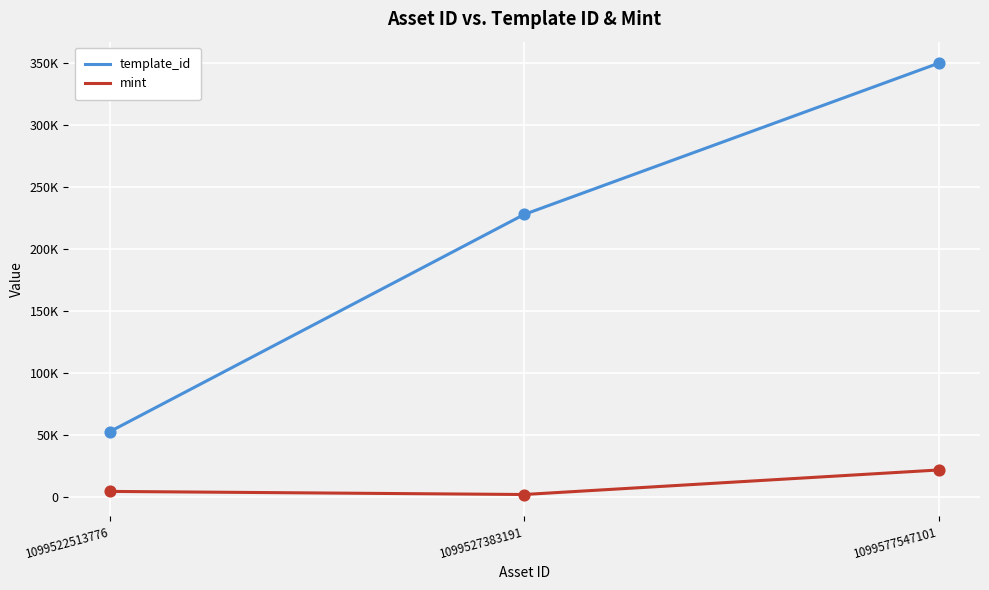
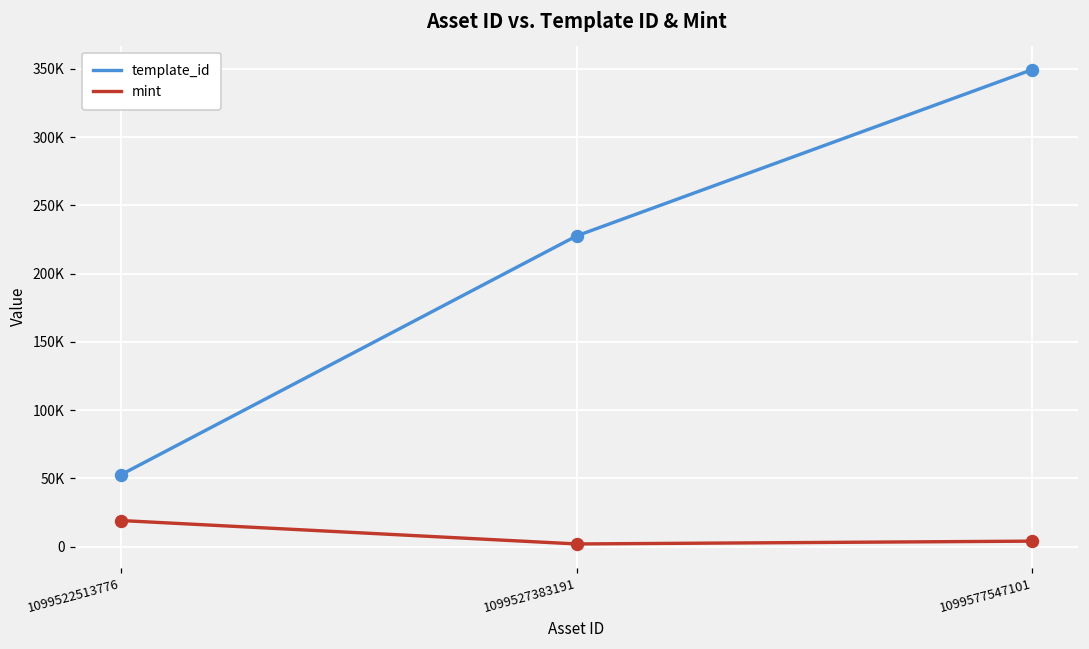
mint, 1099522513776: 4000 -> 19000
mint, 1099577547101: 22000 -> 4000
